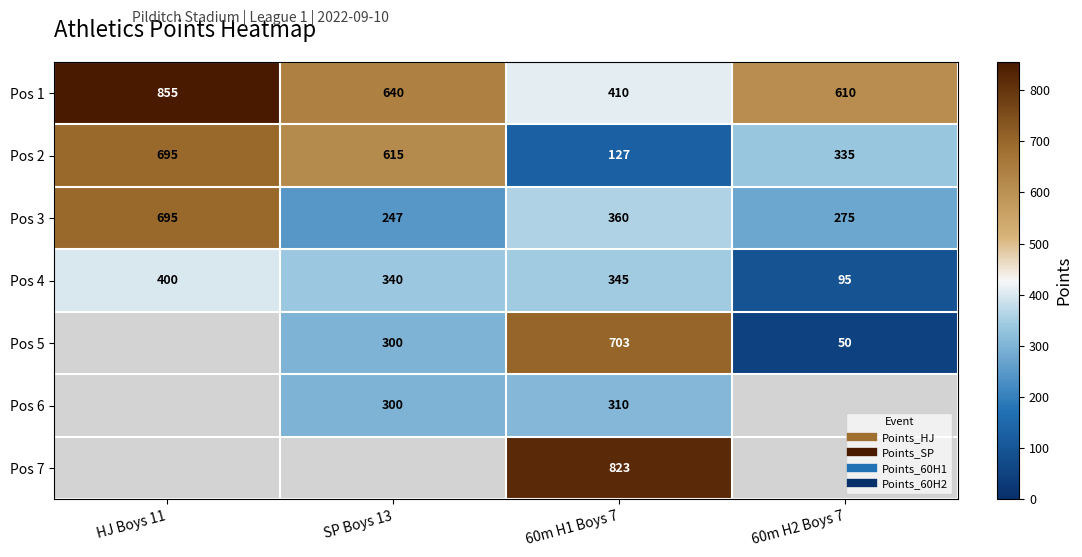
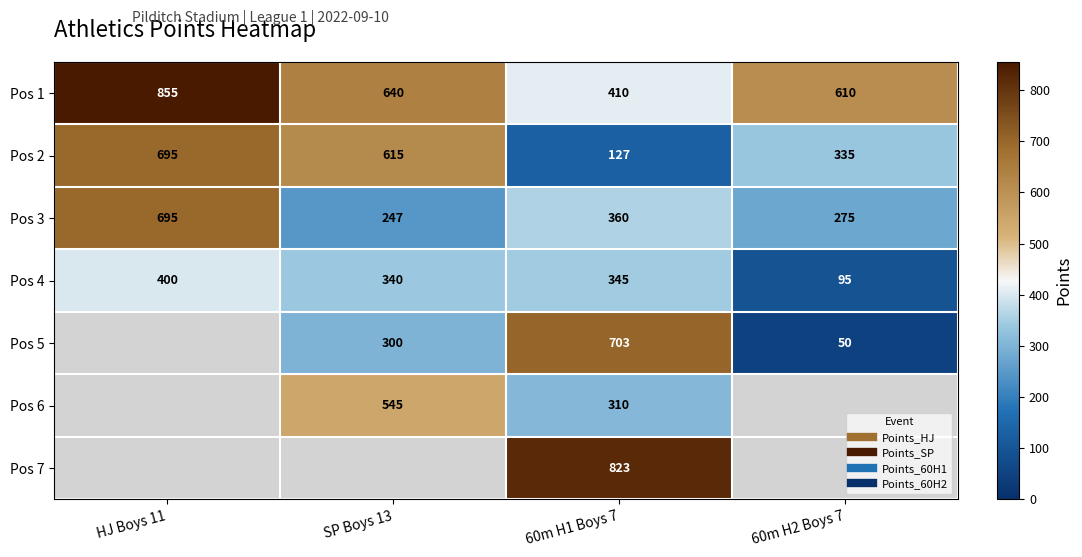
Pos 6, SP Boys 13: 300 -> 545
